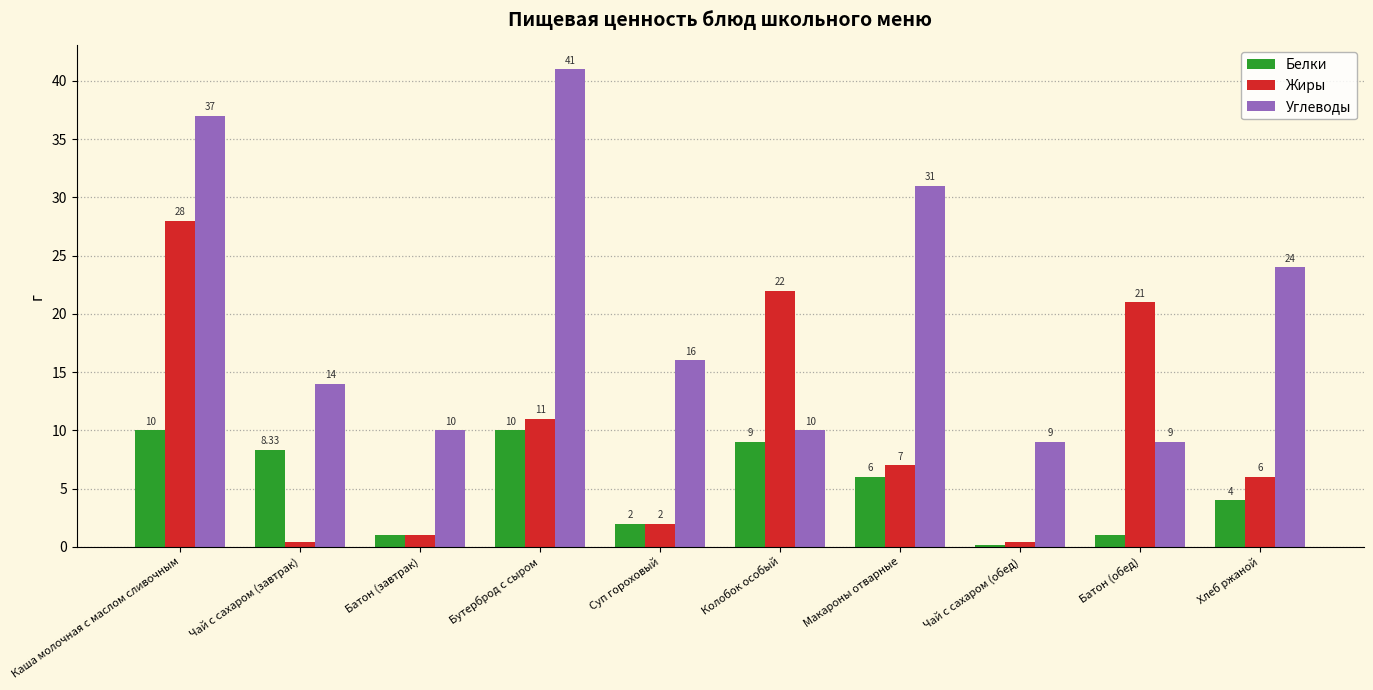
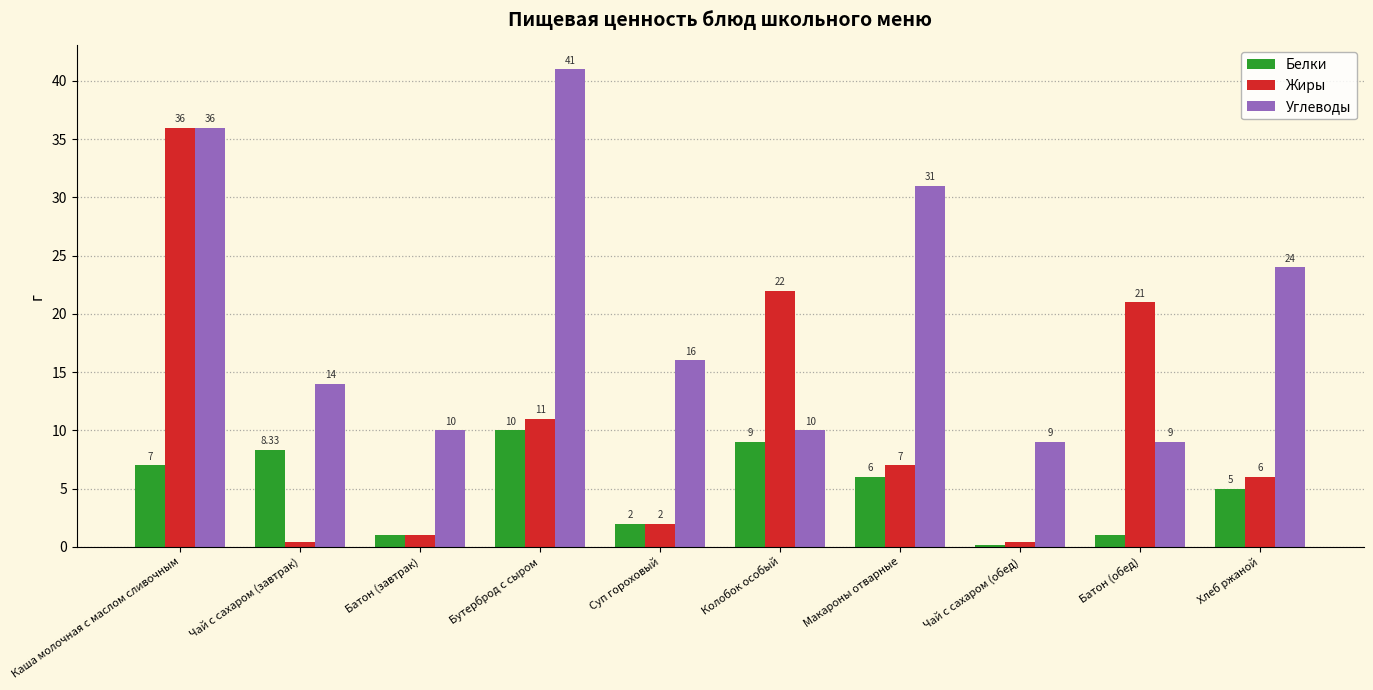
Белки, Каша молочная с маслом сливочным: 10 -> 7
Жиры, Каша молочная с маслом сливочным: 28 -> 36
Углеводы, Каша молочная с маслом сливочным: 37 -> 36
Белки, Хлеб ржаной: 4 -> 5
